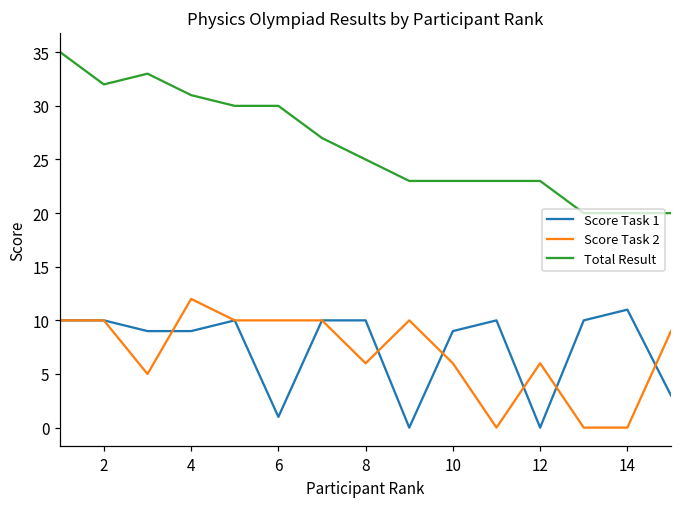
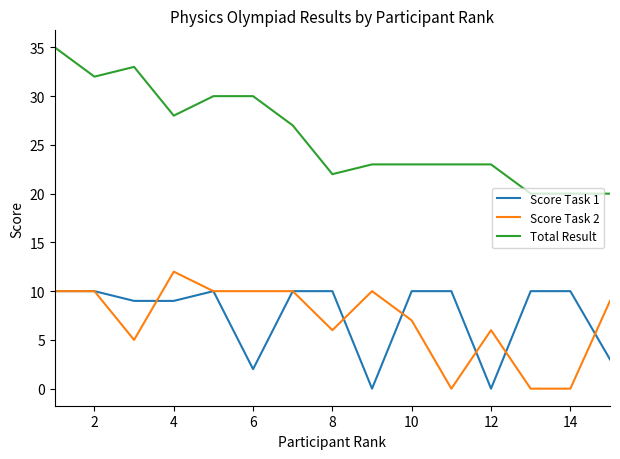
Total Result, 4: 31 -> 28
Score Task 1, 6: 1 -> 2
Total Result, 8: 25 -> 22
Score Task 1, 10: 9 -> 10
Score Task 2, 10: 6 -> 7
Score Task 1, 14: 11 -> 10
